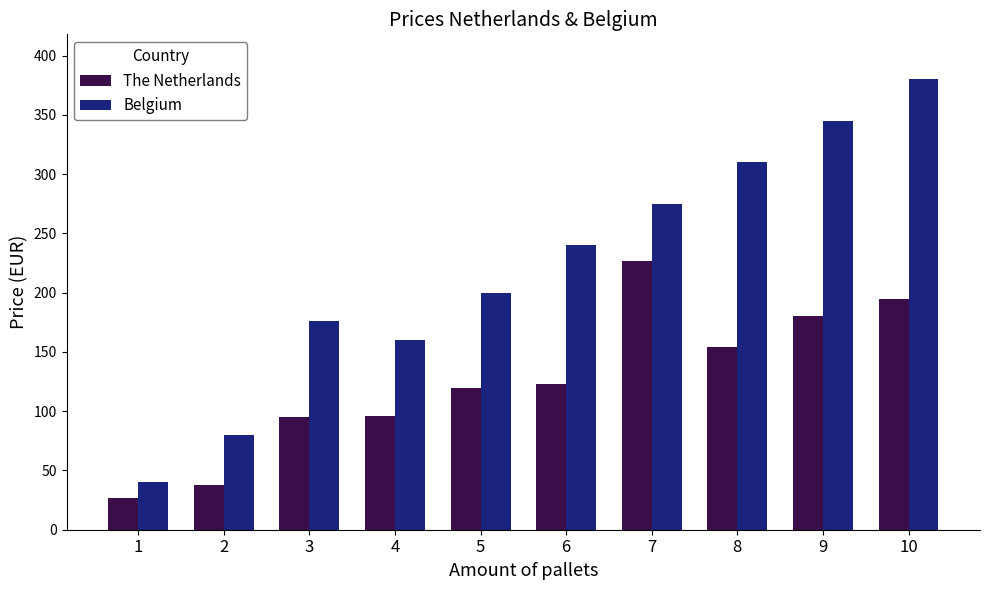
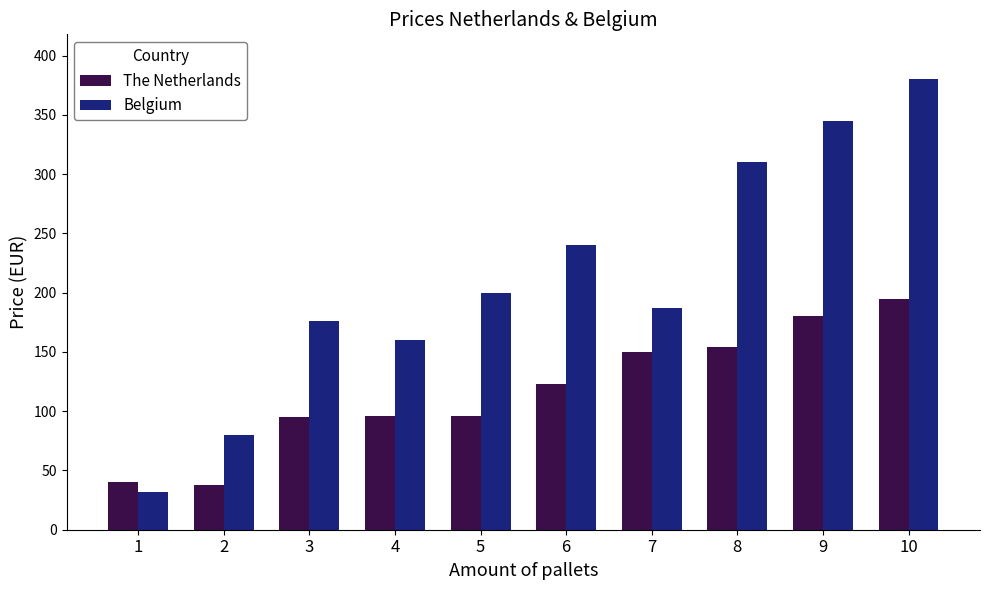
The Netherlands, 1: 27 -> 40
Belgium, 1: 40 -> 32
The Netherlands, 5: 120 -> 96
The Netherlands, 7: 227 -> 150
Belgium, 7: 275 -> 187
